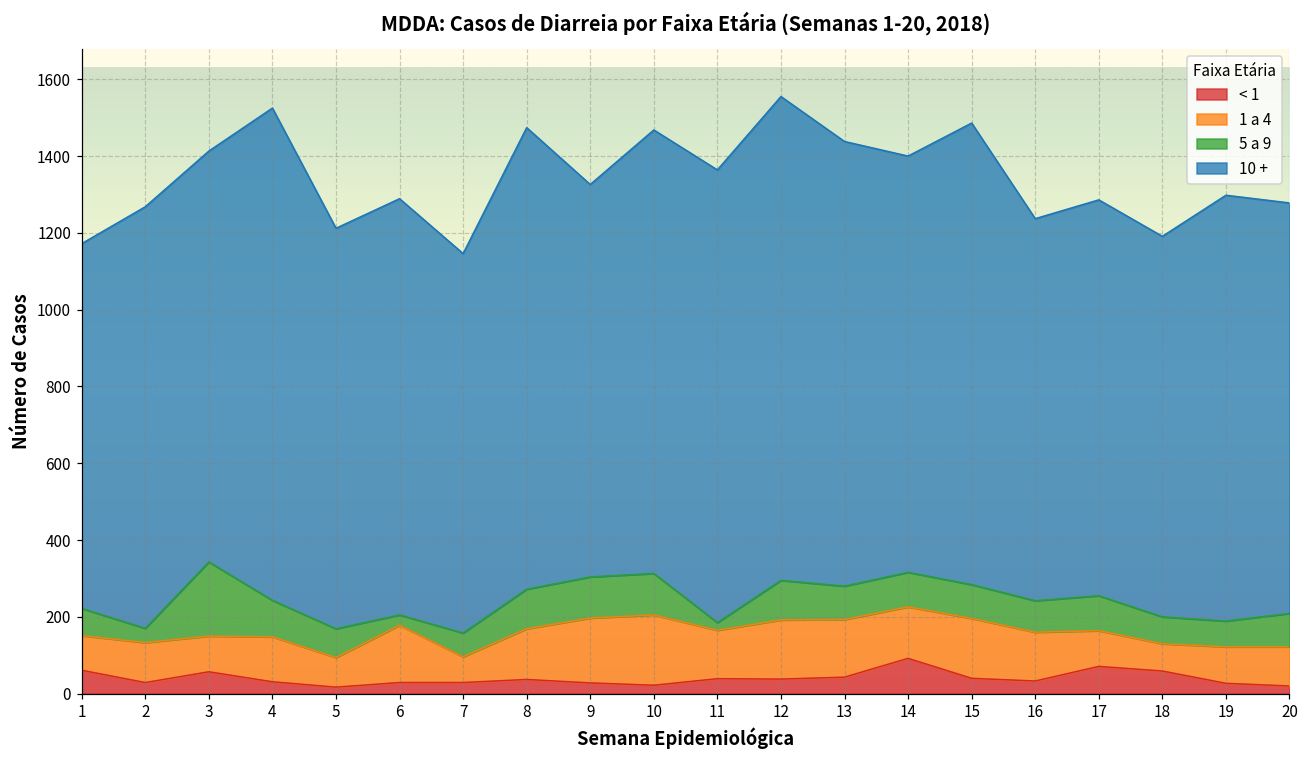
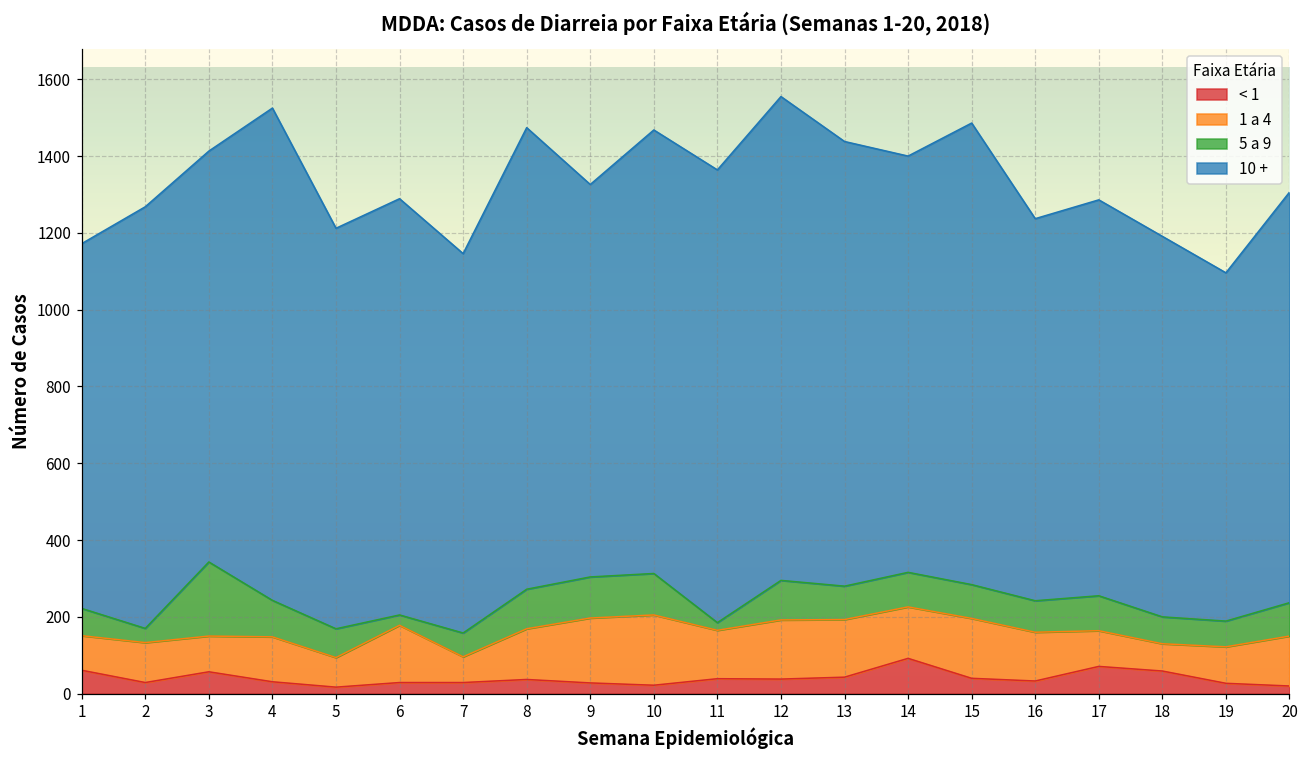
10 +, 19: 1110 -> 910
1 a 4, 20: 100 -> 130
